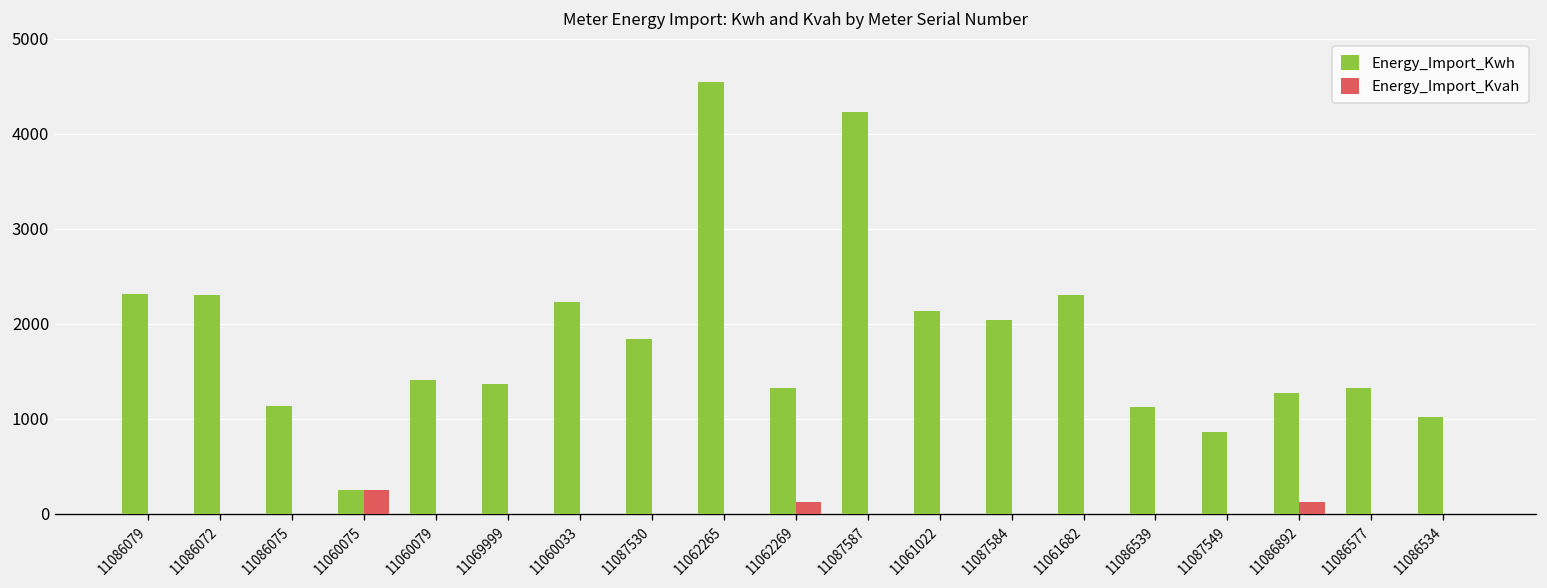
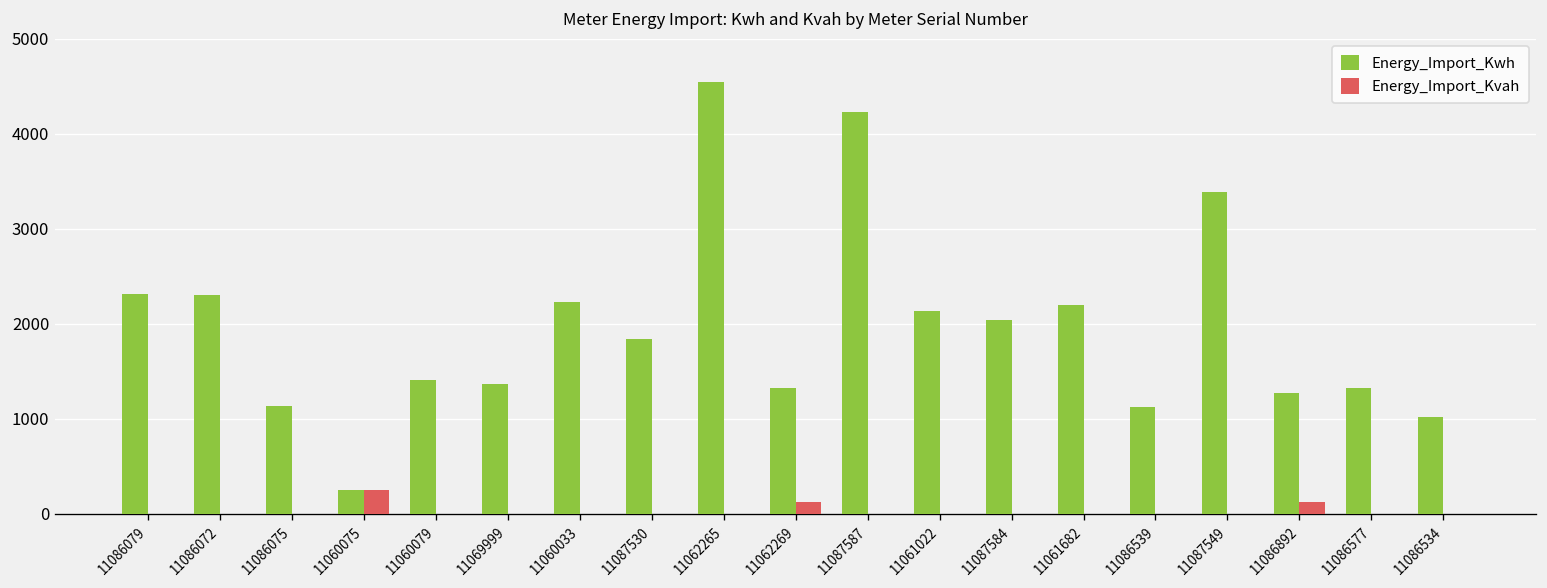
Energy_Import_Kwh, 11061682: 2300 -> 2200
Energy_Import_Kwh, 11087549: 900 -> 3400
